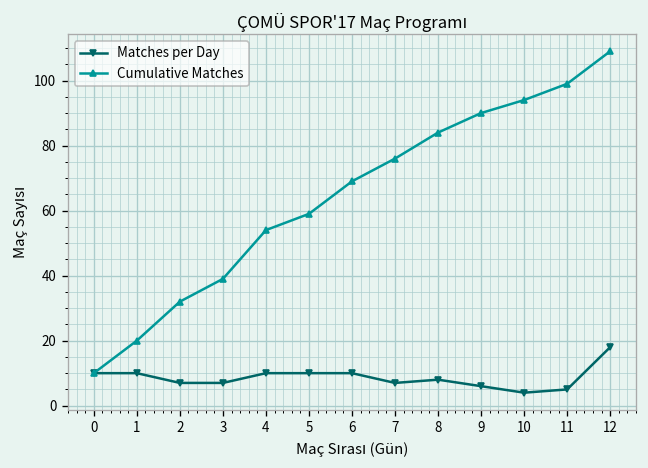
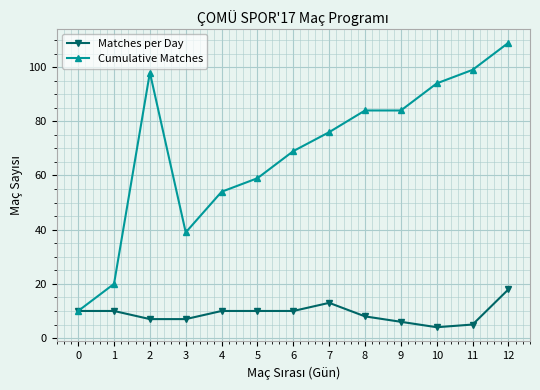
Cumulative Matches, 2: 32 -> 98
Matches per Day, 7: 7 -> 13
Cumulative Matches, 9: 90 -> 84
